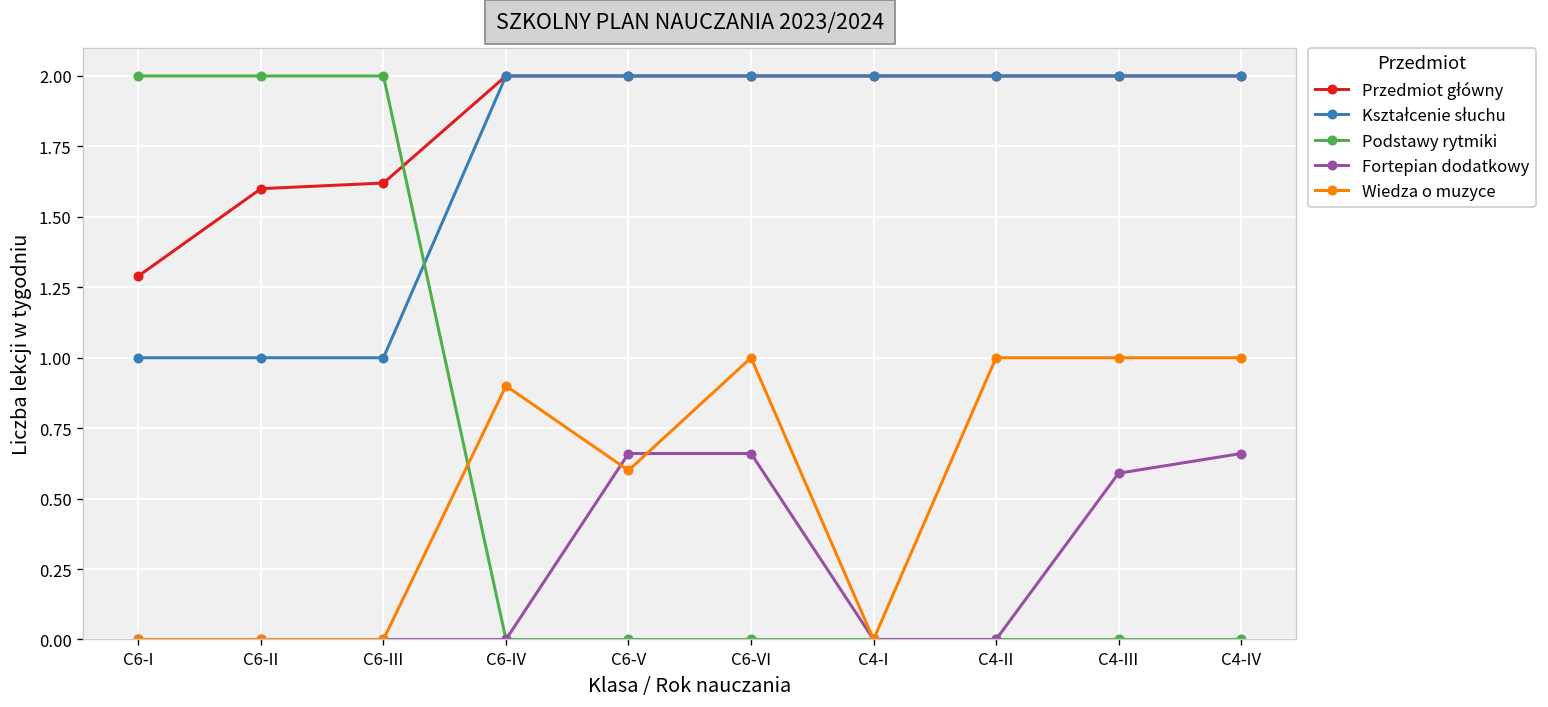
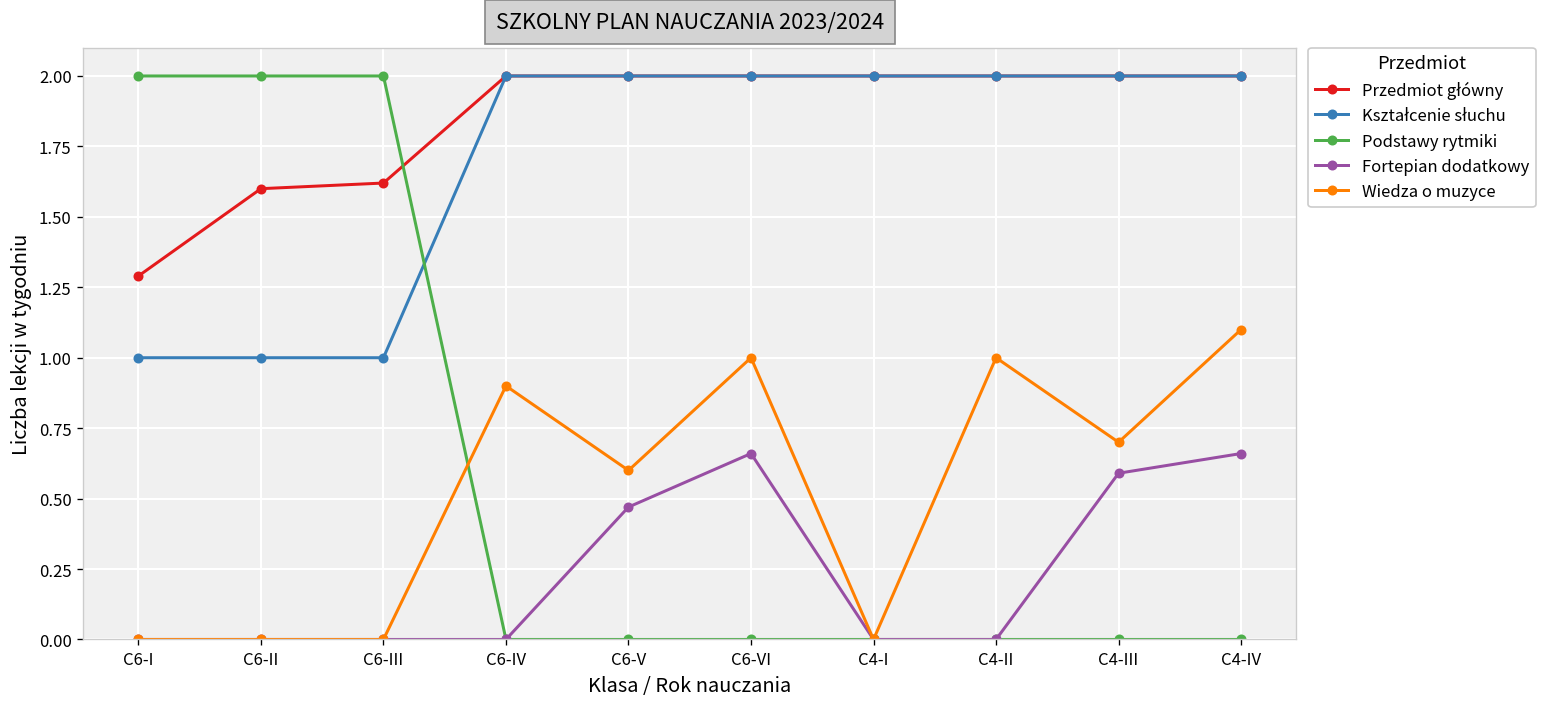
Fortepian dodatkowy, C6-V: 0.66 -> 0.47
Wiedza o muzyce, C4-III: 1.0 -> 0.7
Wiedza o muzyce, C4-IV: 1.0 -> 1.1
